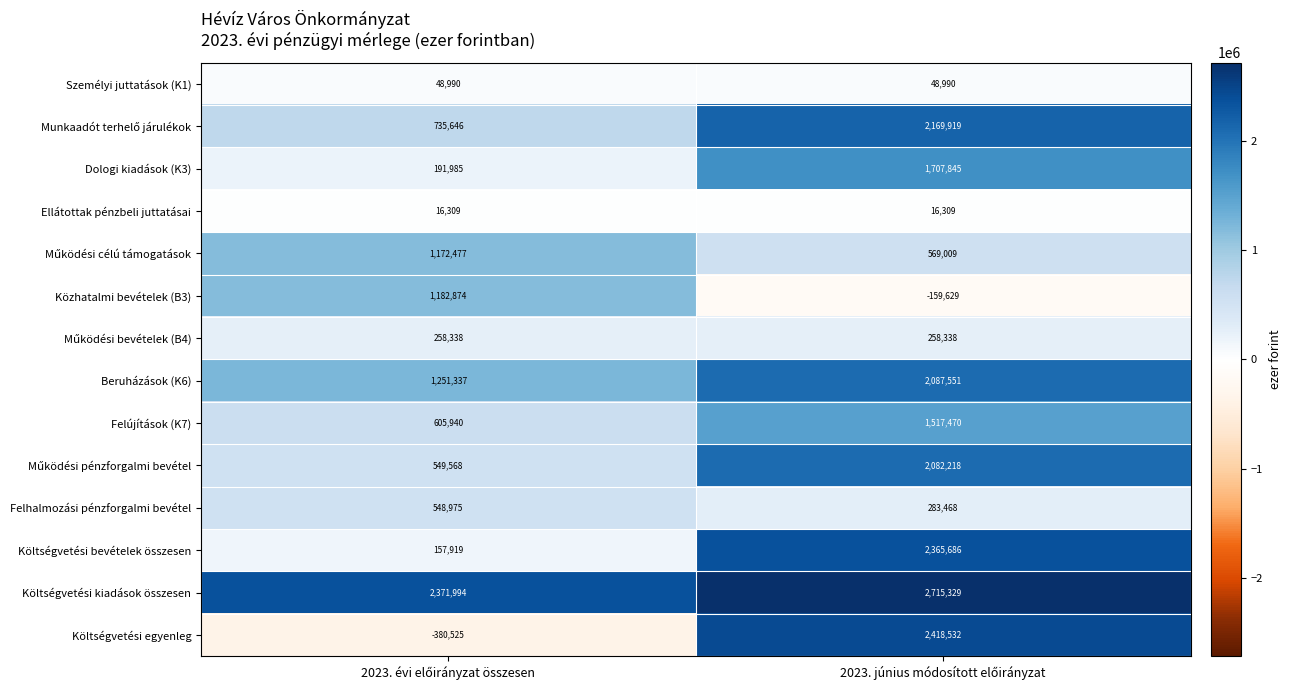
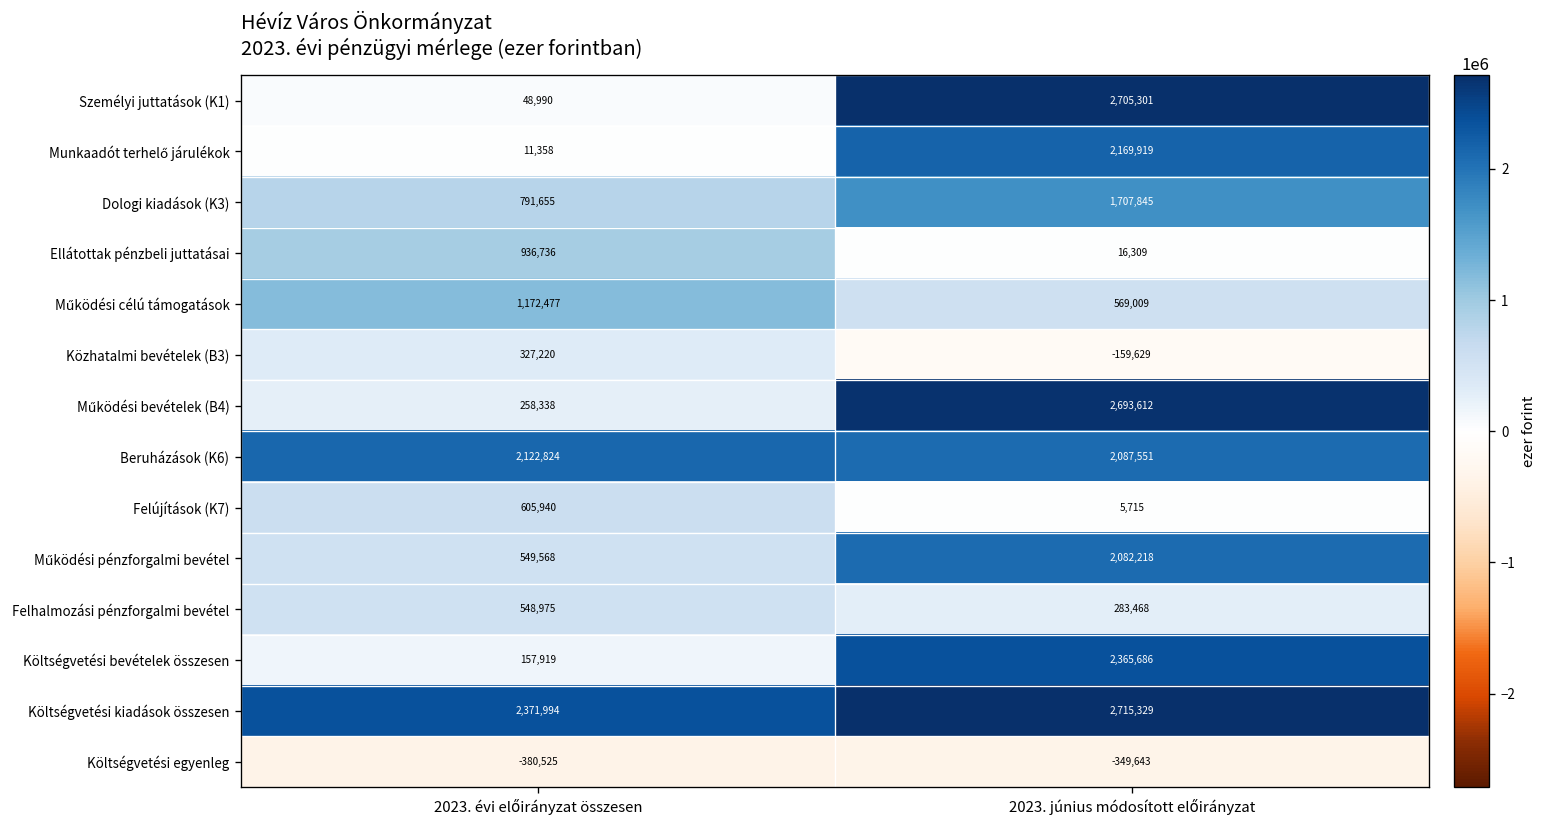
Személyi juttatások (K1), 2023. június módosított előirányzat: 48,990 -> 2,705,301
Munkaadót terhelő járulékok, 2023. évi előirányzat összesen: 735,646 -> 11,358
Dologi kiadások (K3), 2023. évi előirányzat összesen: 191,985 -> 791,655
Ellátottak pénzbeli juttatásai, 2023. évi előirányzat összesen: 16,309 -> 936,736
Közhatalmi bevételek (B3), 2023. évi előirányzat összesen: 1,182,874 -> 327,220
Működési bevételek (B4), 2023. június módosított előirányzat: 258,338 -> 2,693,612
Beruházások (K6), 2023. évi előirányzat összesen: 1,251,337 -> 2,122,824
Felújítások (K7), 2023. június módosított előirányzat: 1,517,470 -> 5,715
Költségvetési egyenleg, 2023. június módosított előirányzat: 2,418,532 -> -349,643
